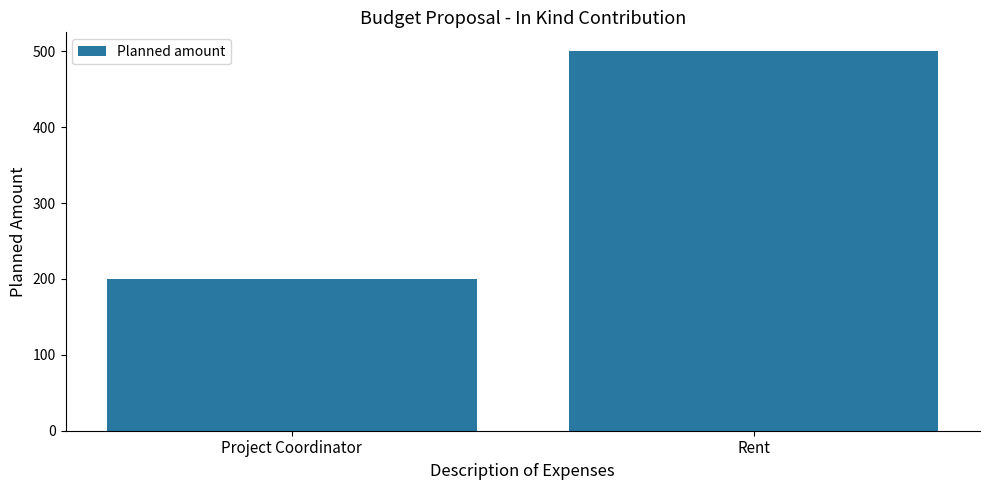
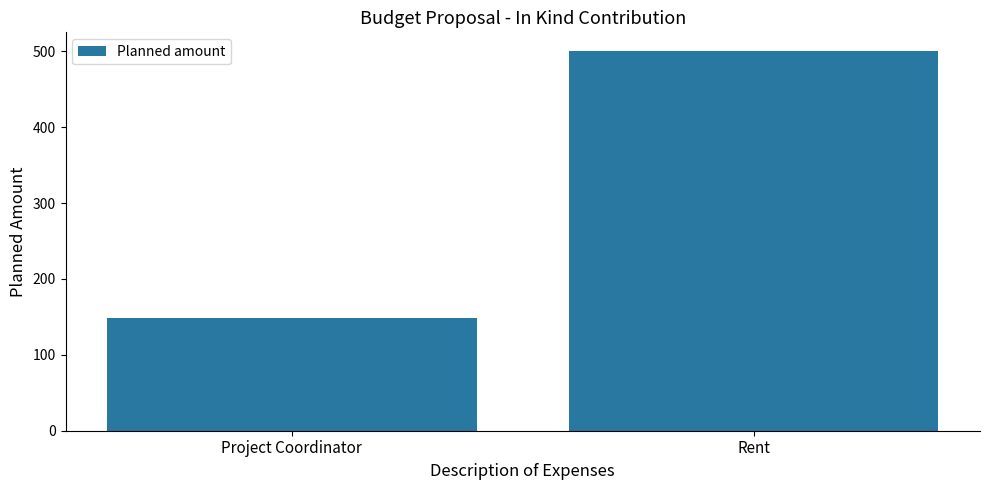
Project Coordinator: 200 -> 150
